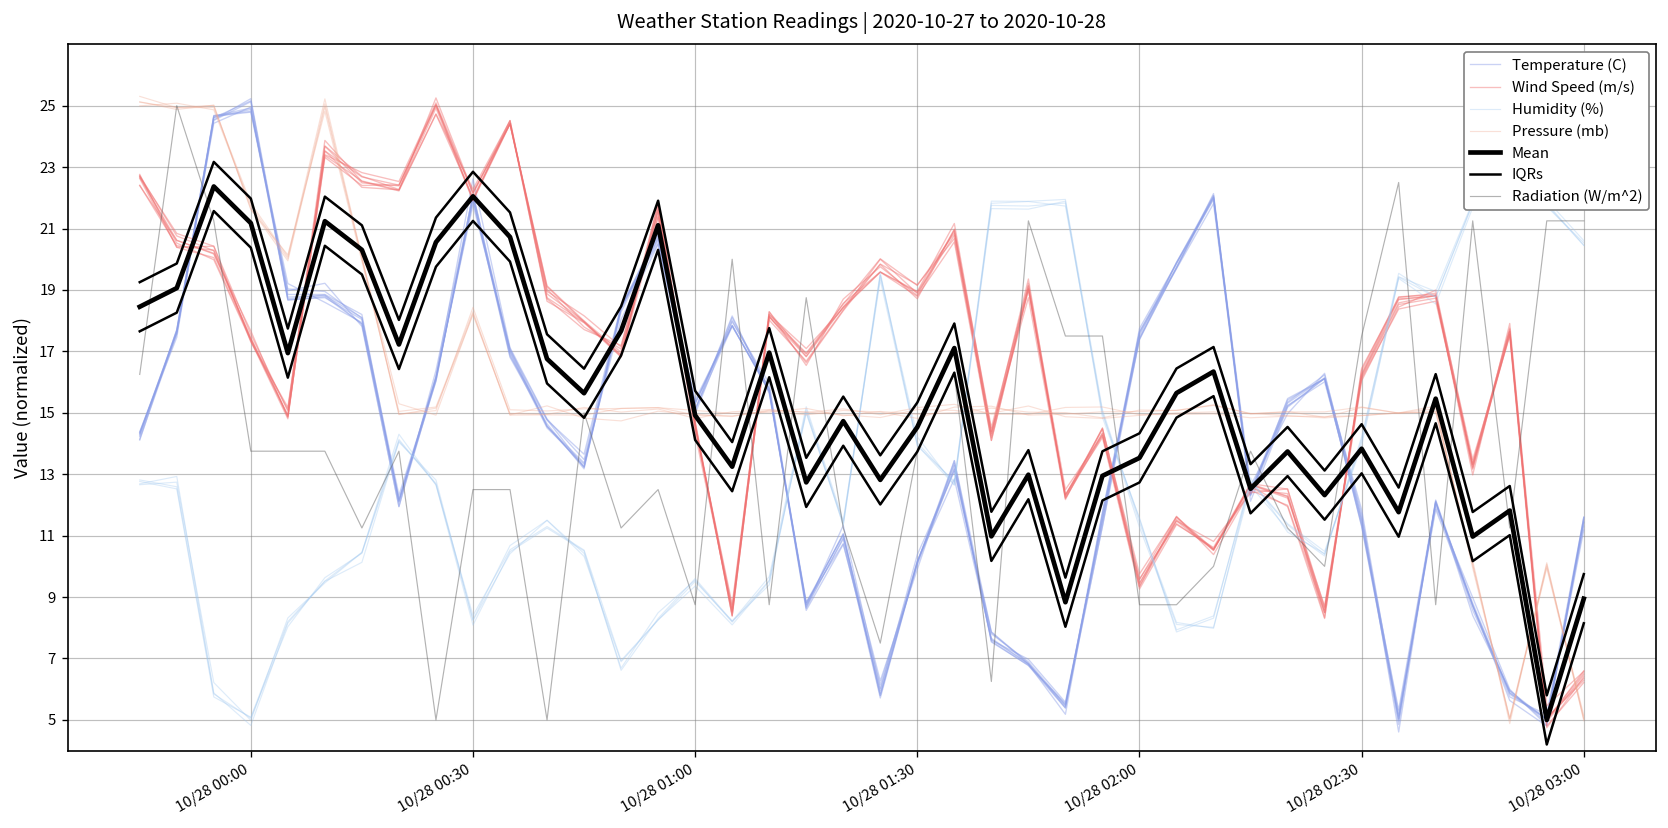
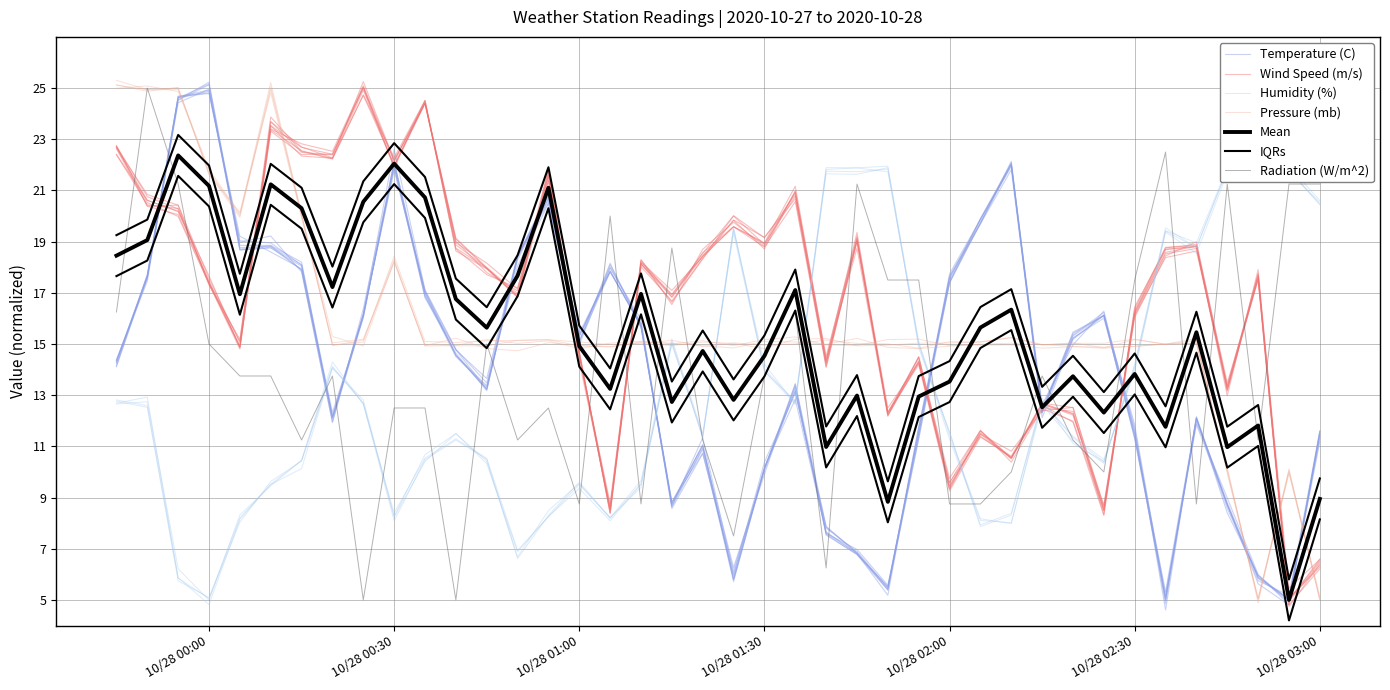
Radiation (W/m^2), 10/28 00:00: 13.7 -> 15.0
